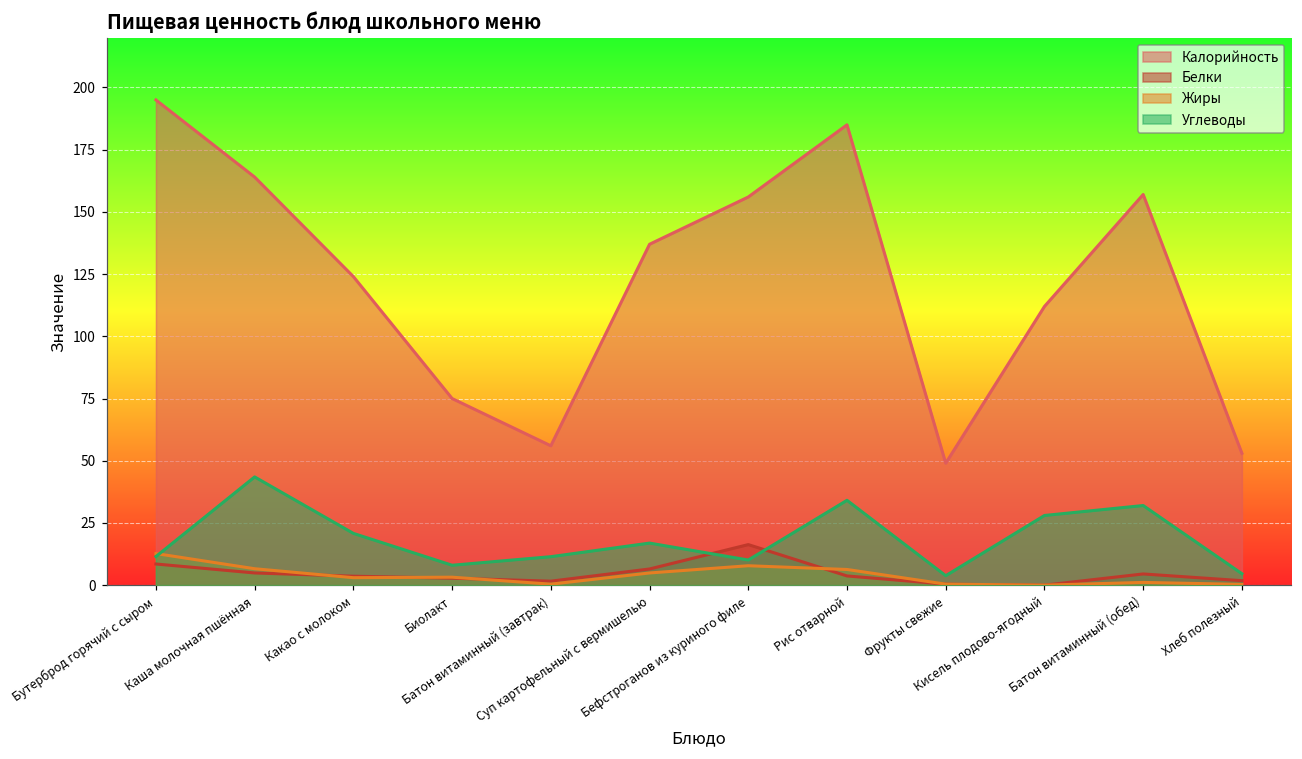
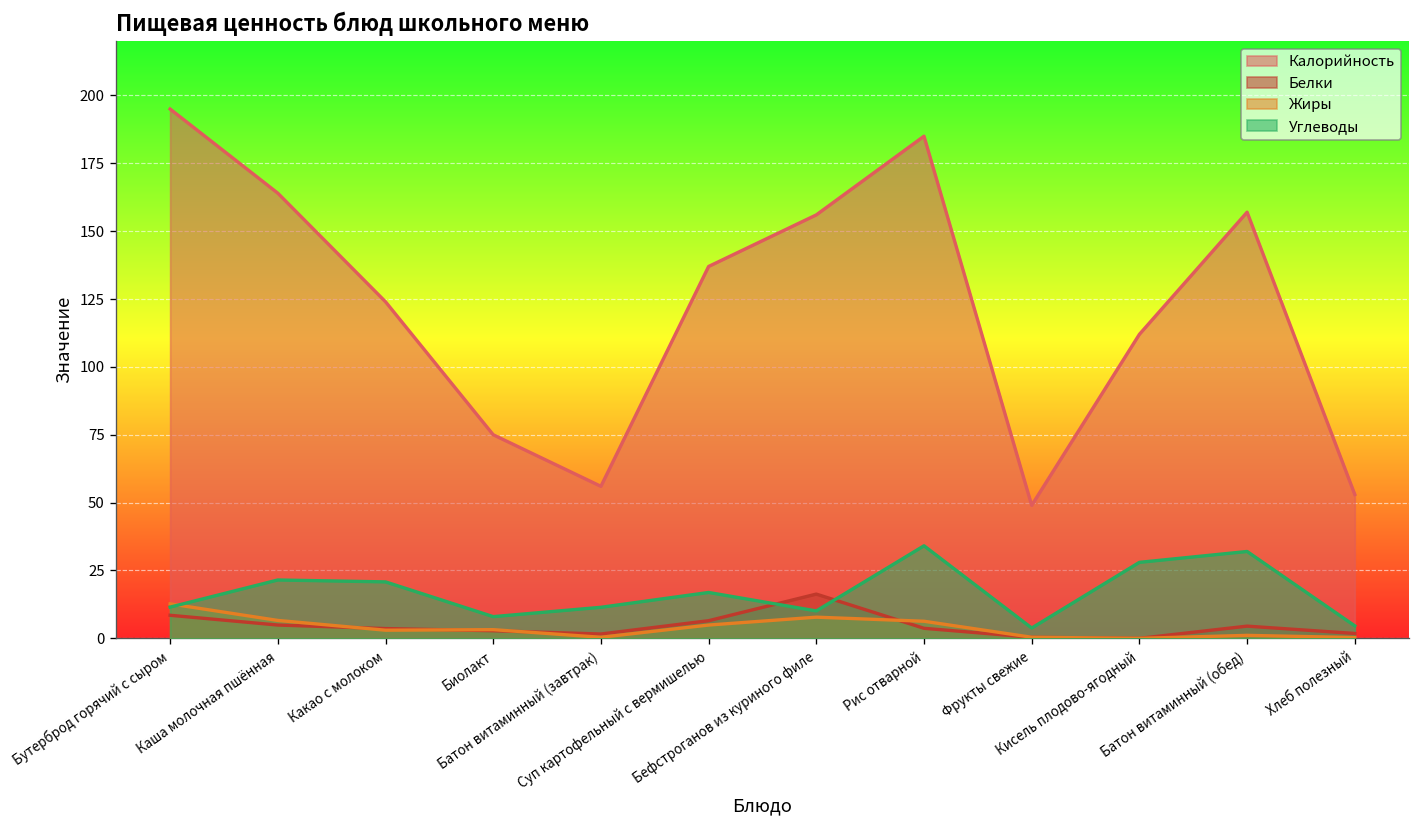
Углеводы, Каша молочная пшённая: 44 -> 22
